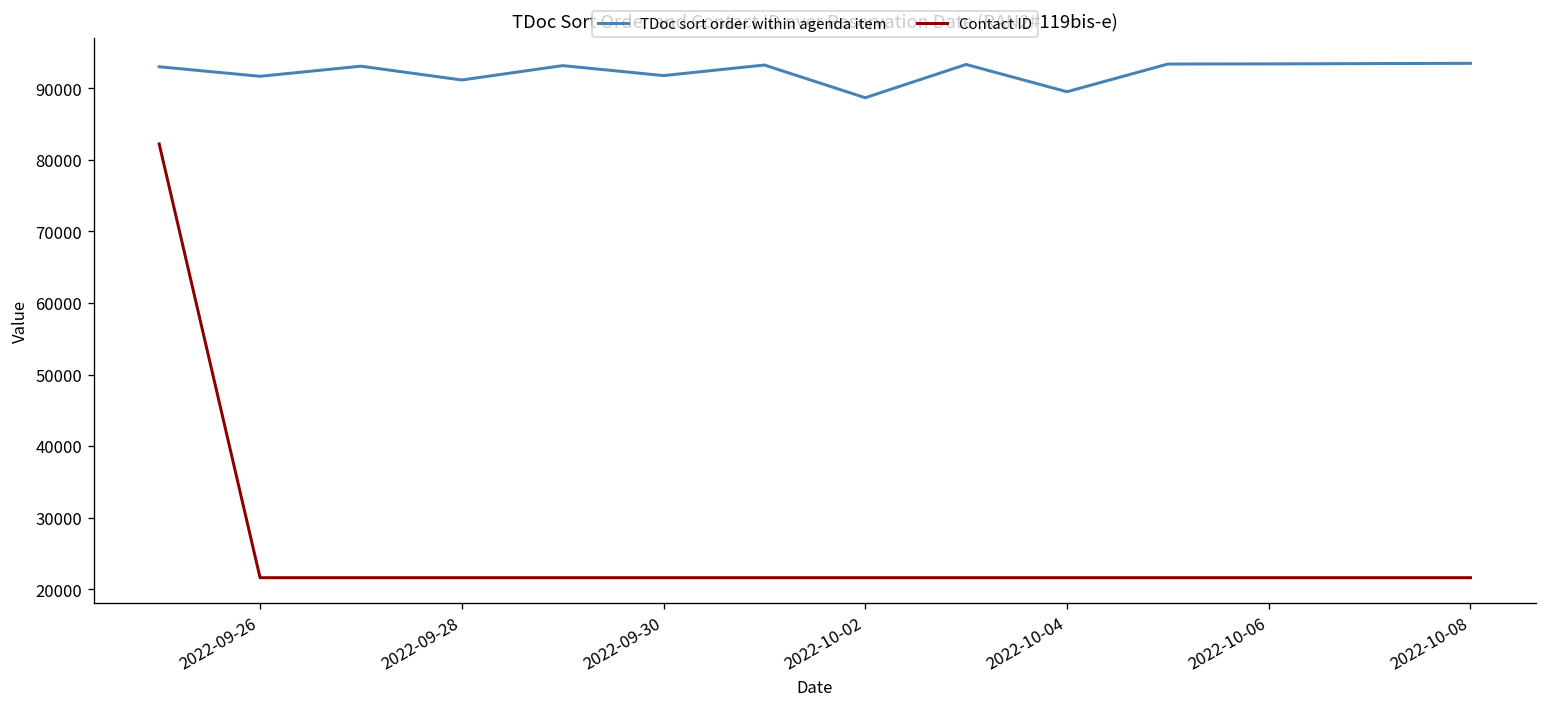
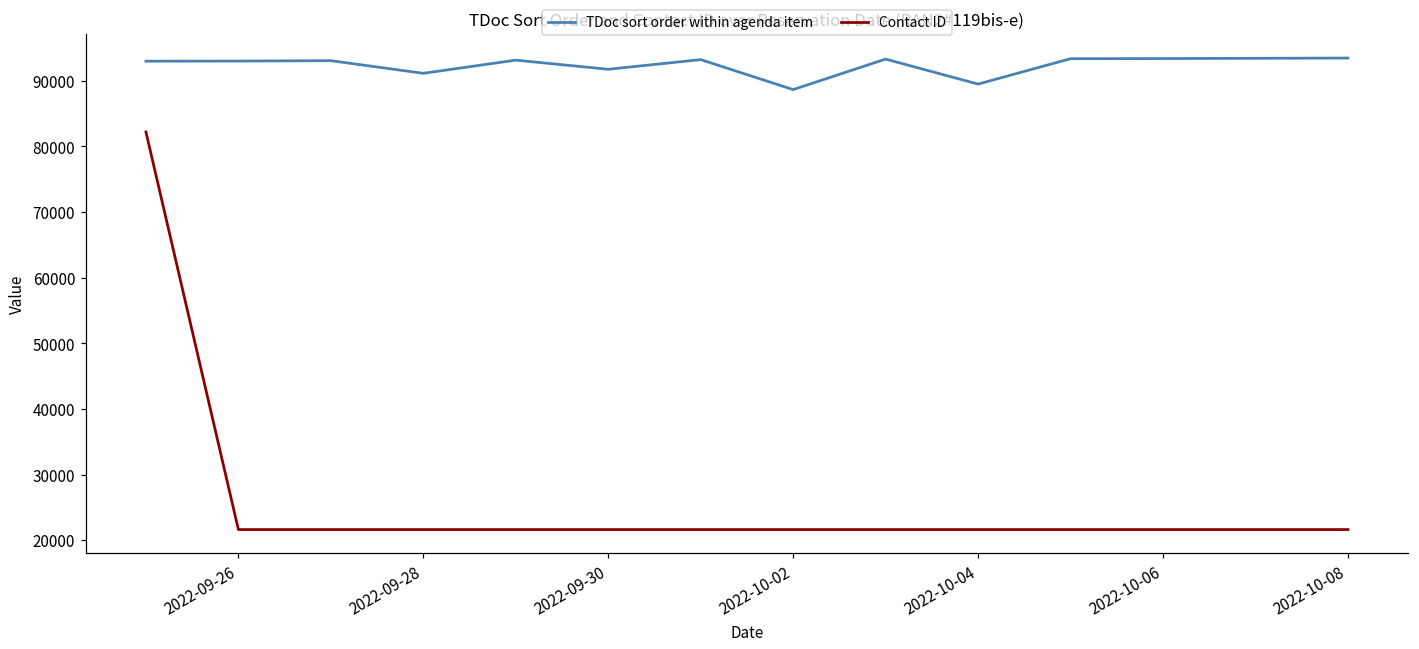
TDoc sort order within agenda item, 2022-09-26: 92000 -> 93000
